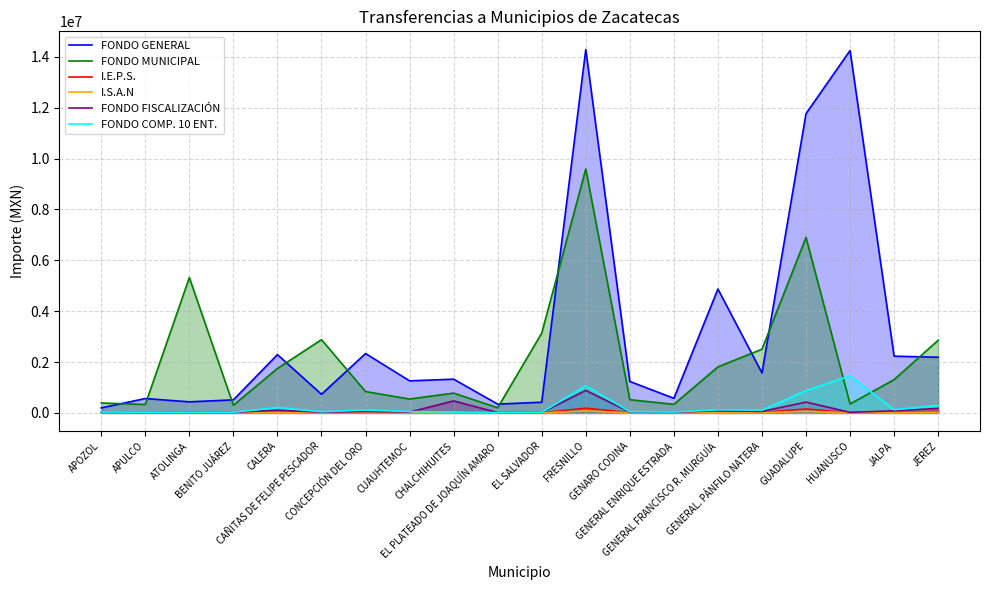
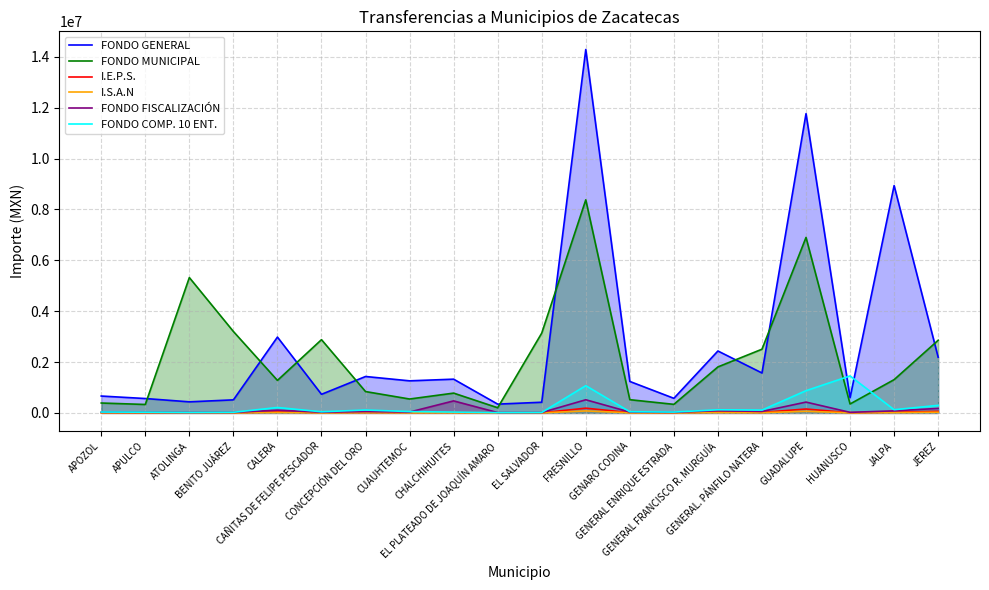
FONDO GENERAL, APOZOL: 200000 -> 700000
FONDO MUNICIPAL, BENITO JUÁREZ: 300000 -> 3200000
FONDO GENERAL, CALERA: 2300000 -> 3000000
FONDO MUNICIPAL, CALERA: 1700000 -> 1300000
FONDO GENERAL, CONCEPCIÓN DEL ORO: 2300000 -> 1400000
FONDO MUNICIPAL, FRESNILLO: 9600000 -> 8400000
FONDO FISCALIZACIÓN, FRESNILLO: 900000 -> 500000
FONDO GENERAL, GENERAL FRANCISCO R. MURGUÍA: 4900000 -> 2400000
FONDO GENERAL, HUANUSCO: 14200000 -> 600000
FONDO GENERAL, JALPA: 2200000 -> 8900000
